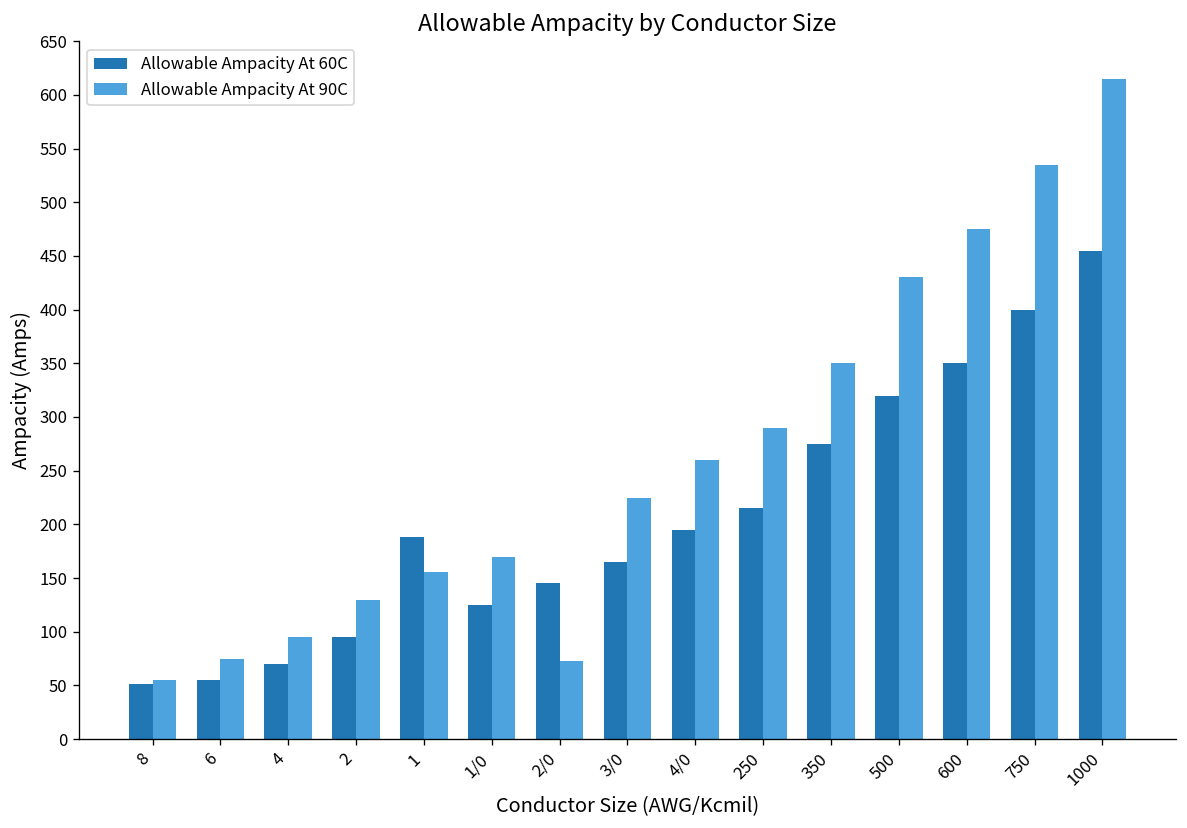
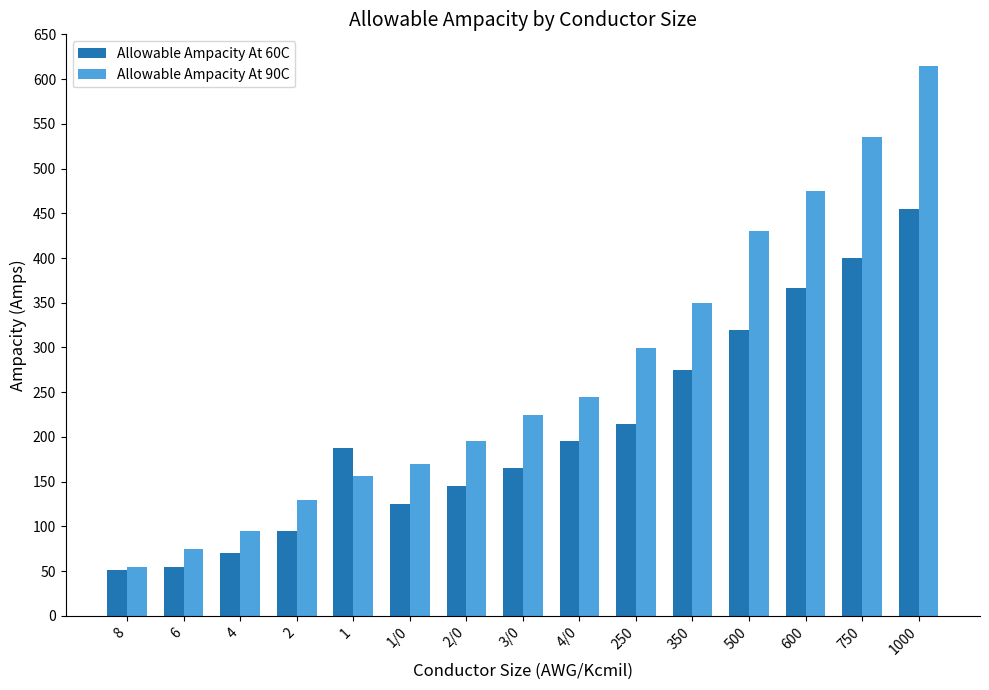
Allowable Ampacity At 90C, 2/0: 70 -> 200
Allowable Ampacity At 90C, 4/0: 260 -> 250
Allowable Ampacity At 90C, 250: 290 -> 300
Allowable Ampacity At 60C, 600: 350 -> 370
